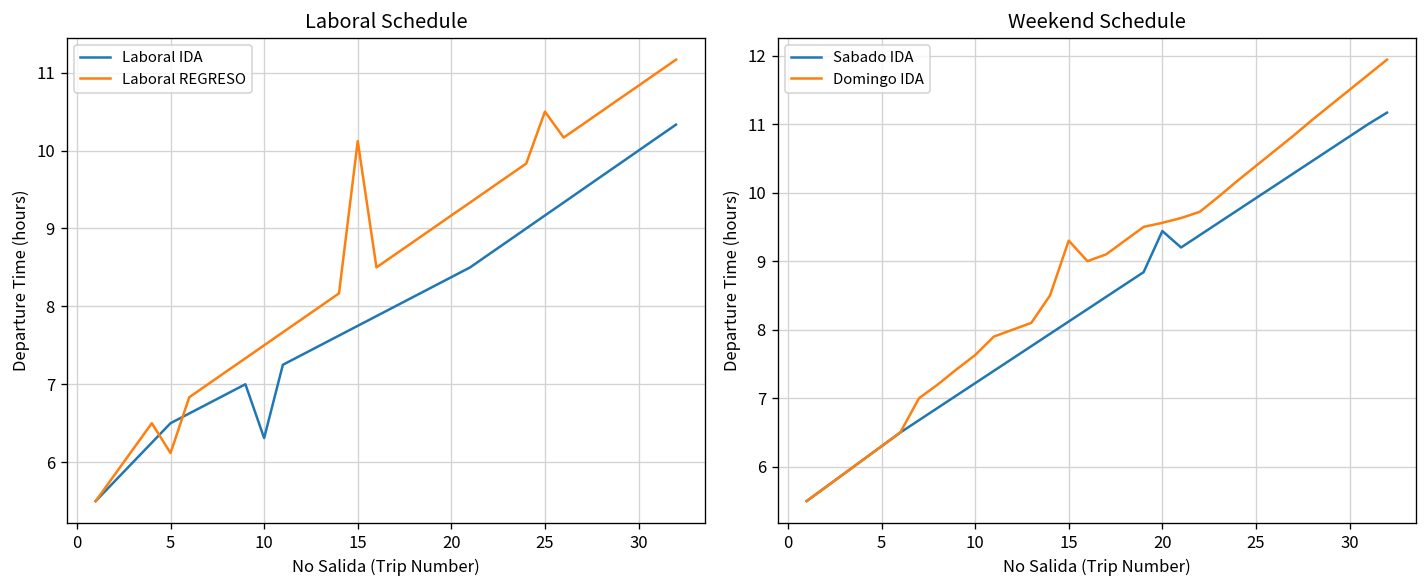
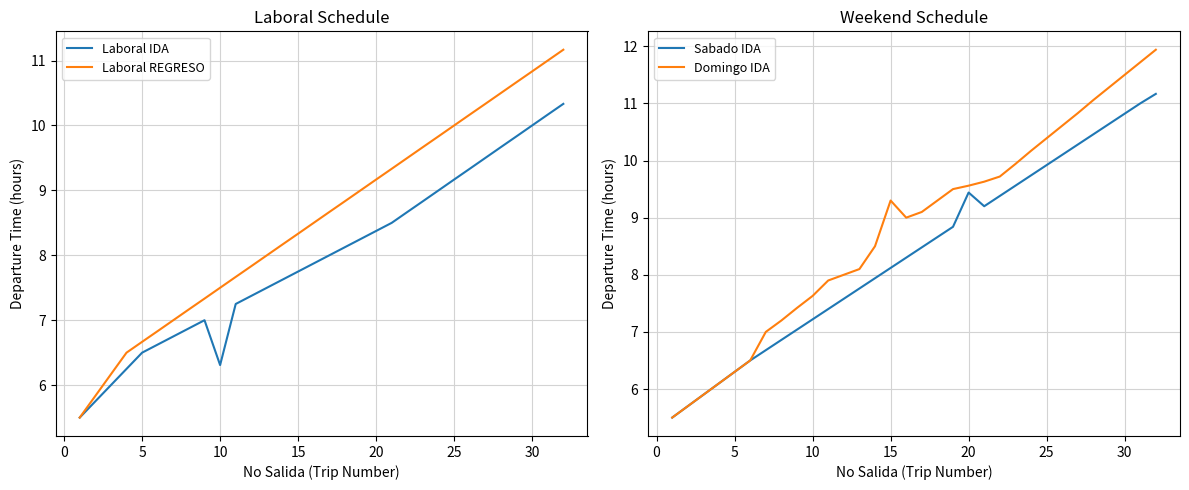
Laboral Schedule, Laboral REGRESO, 5: 6.1 -> 6.7
Laboral Schedule, Laboral REGRESO, 15: 10.1 -> 8.3
Laboral Schedule, Laboral REGRESO, 25: 10.5 -> 10.0
